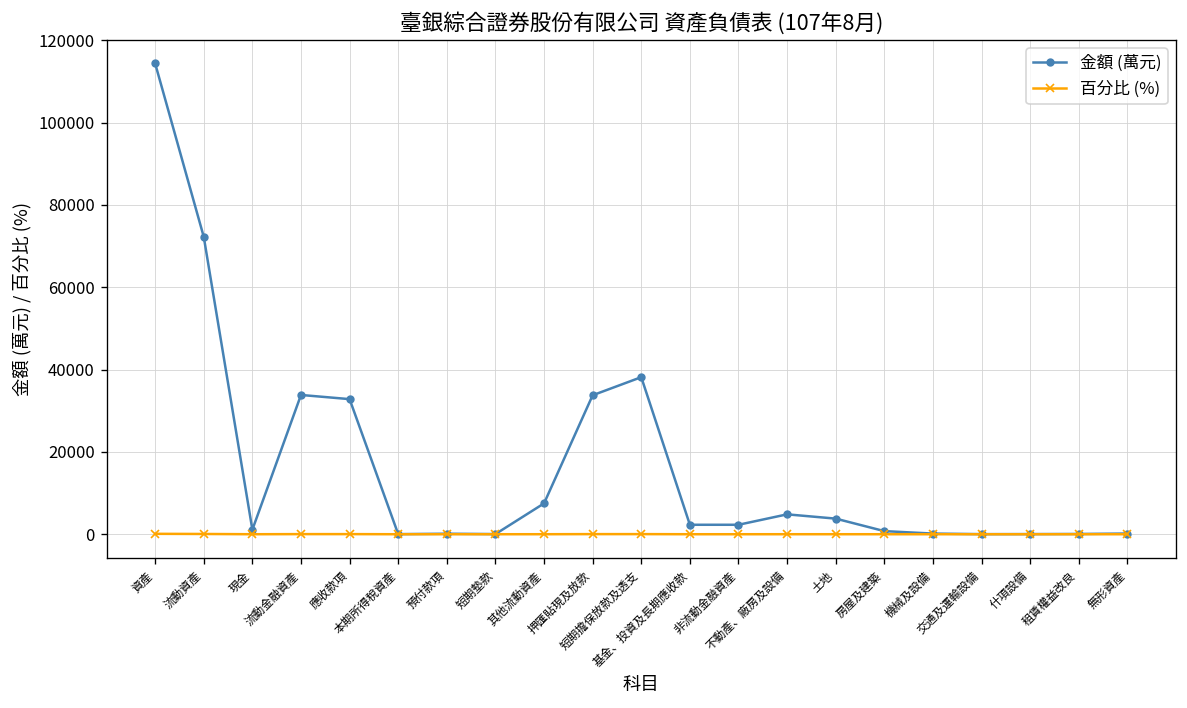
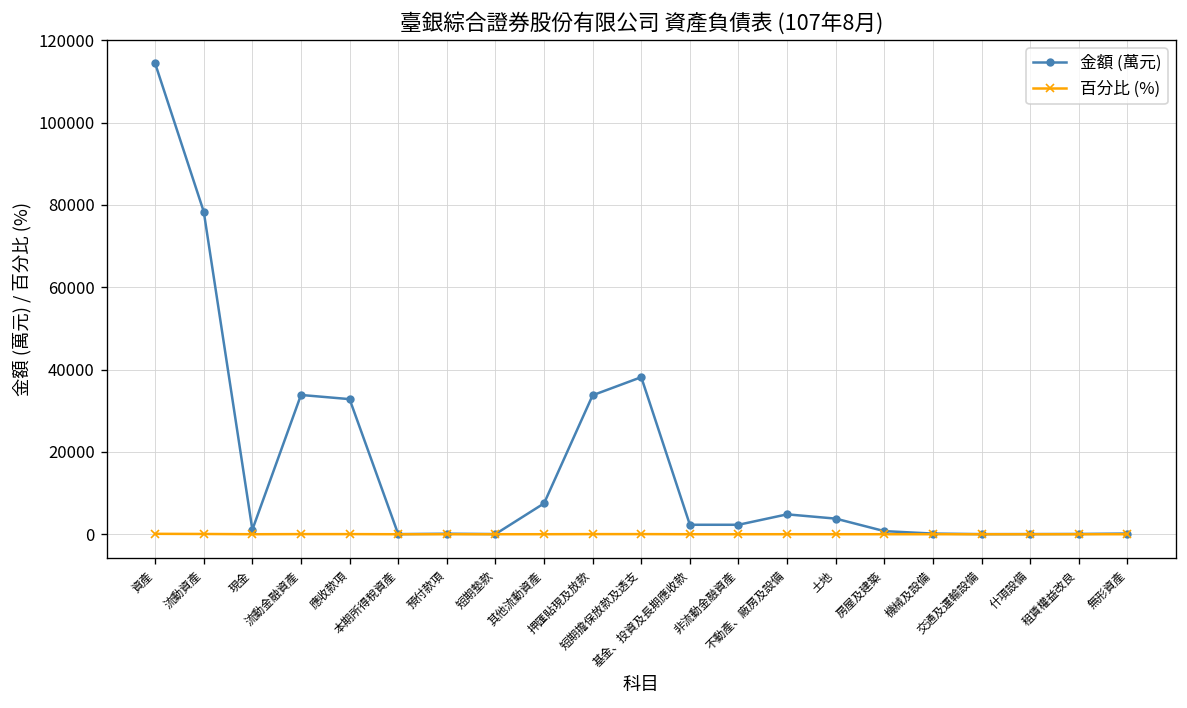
金額 (萬元), 流動資產: 72000 -> 78000
